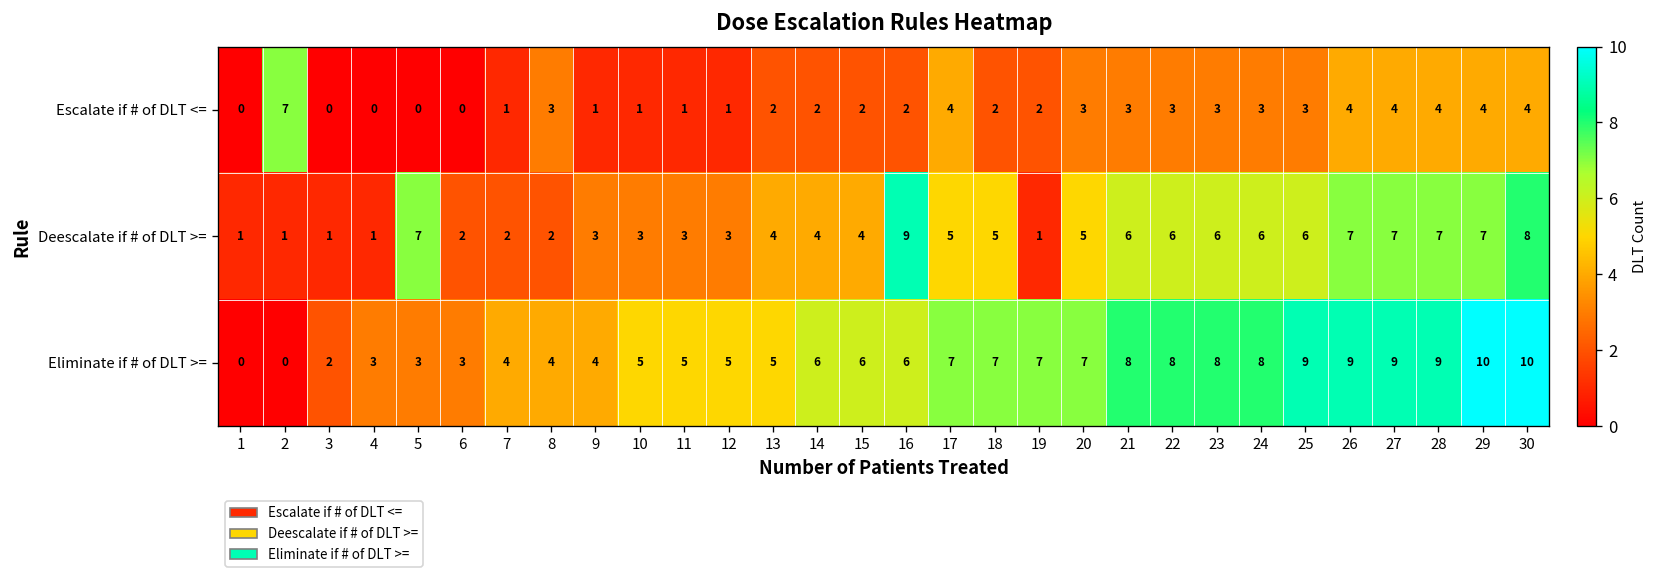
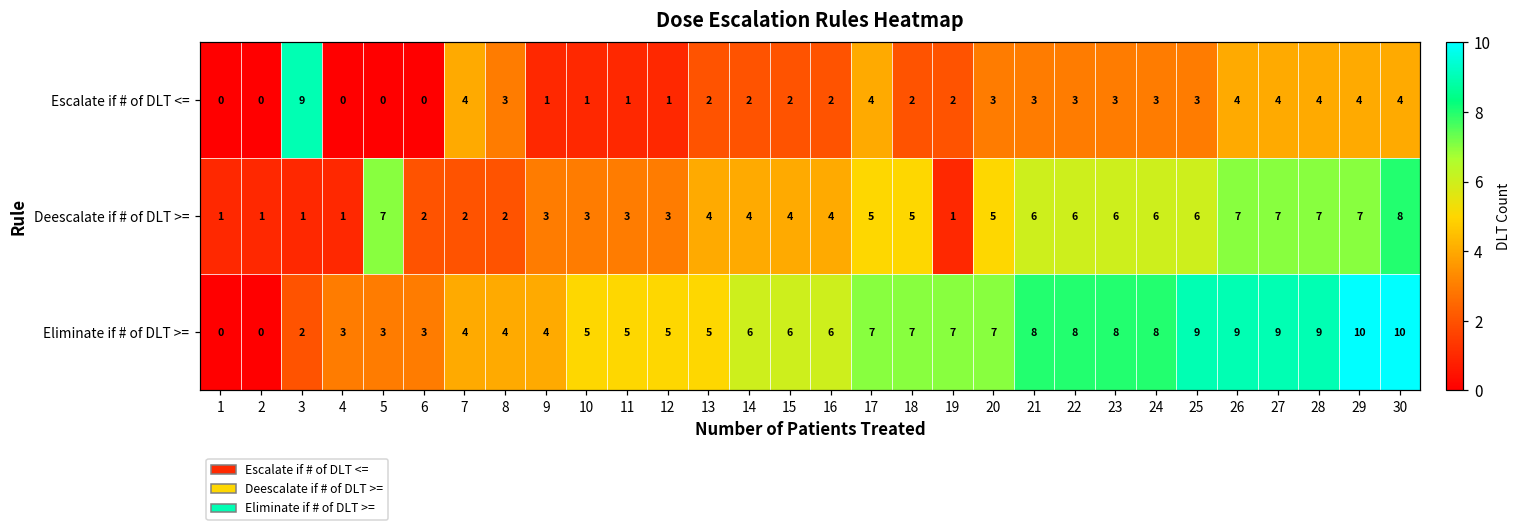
Escalate if # of DLT <=, 2: 7 -> 0
Escalate if # of DLT <=, 3: 0 -> 9
Escalate if # of DLT <=, 7: 1 -> 4
Deescalate if # of DLT >=, 16: 9 -> 4
